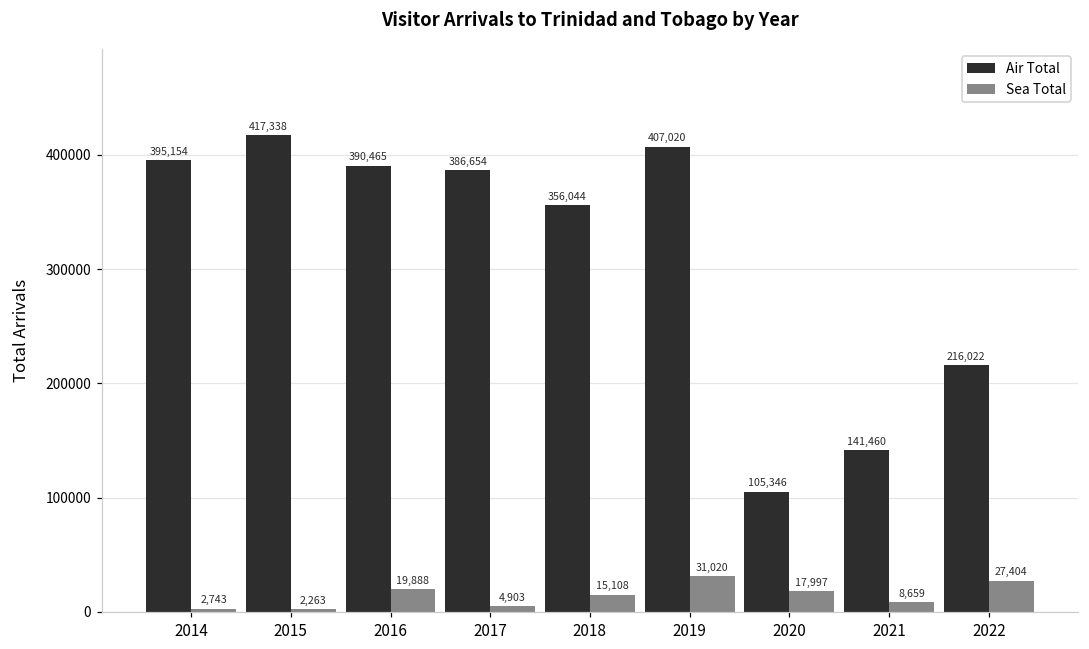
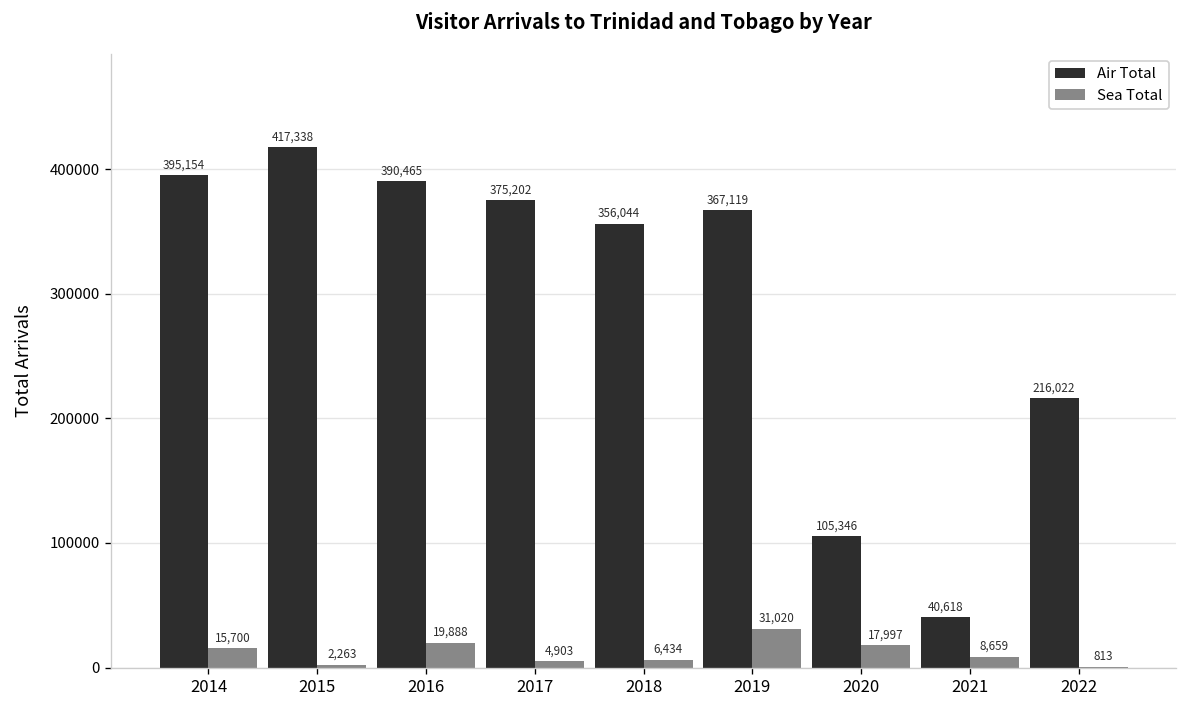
Sea Total, 2014: 2,743 -> 15,700
Air Total, 2017: 386,654 -> 375,202
Sea Total, 2018: 15,108 -> 6,434
Air Total, 2019: 407,020 -> 367,119
Air Total, 2021: 141,460 -> 40,618
Sea Total, 2022: 27,404 -> 813
